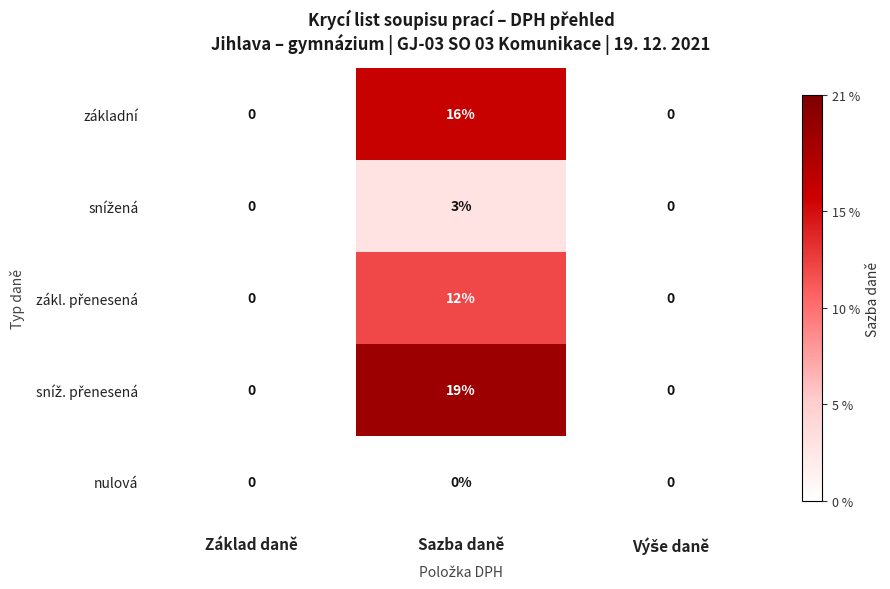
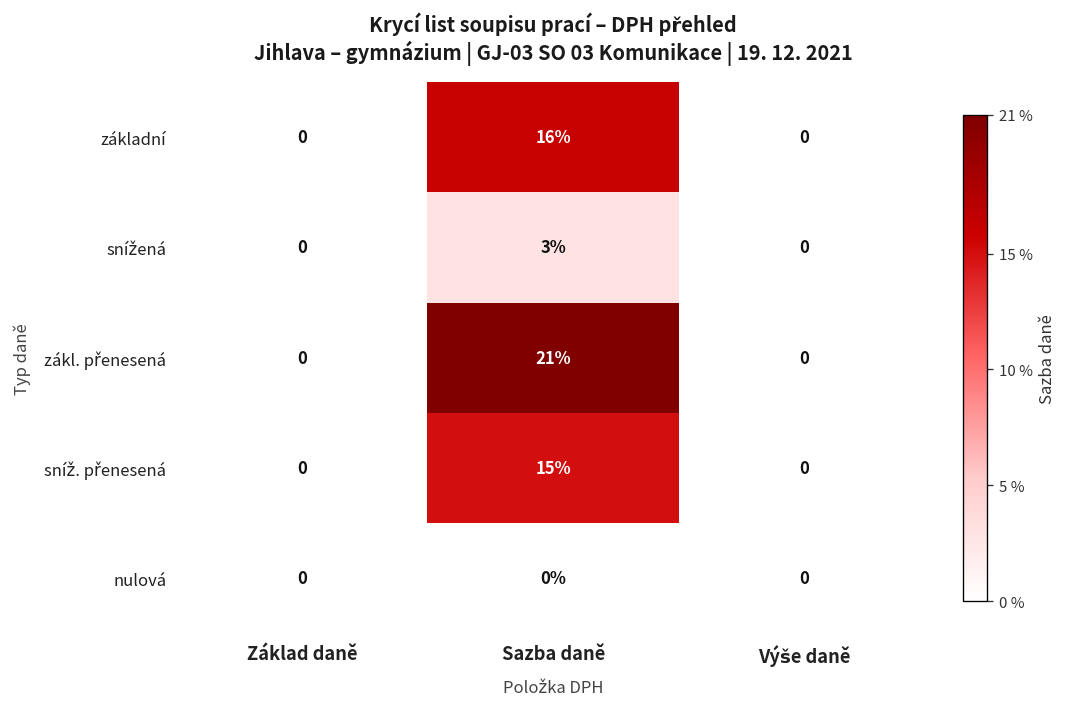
zákl. přenesená, Sazba daně: 12% -> 21%
sníž. přenesená, Sazba daně: 19% -> 15%
